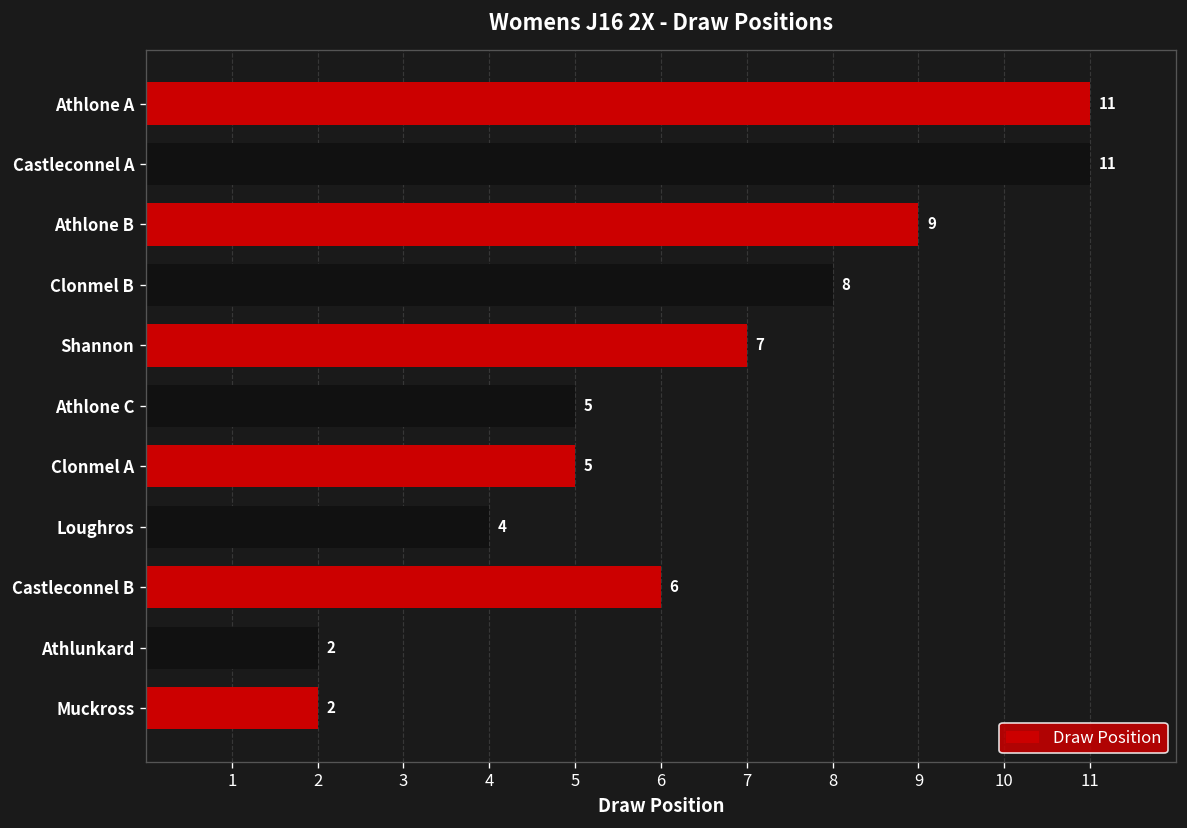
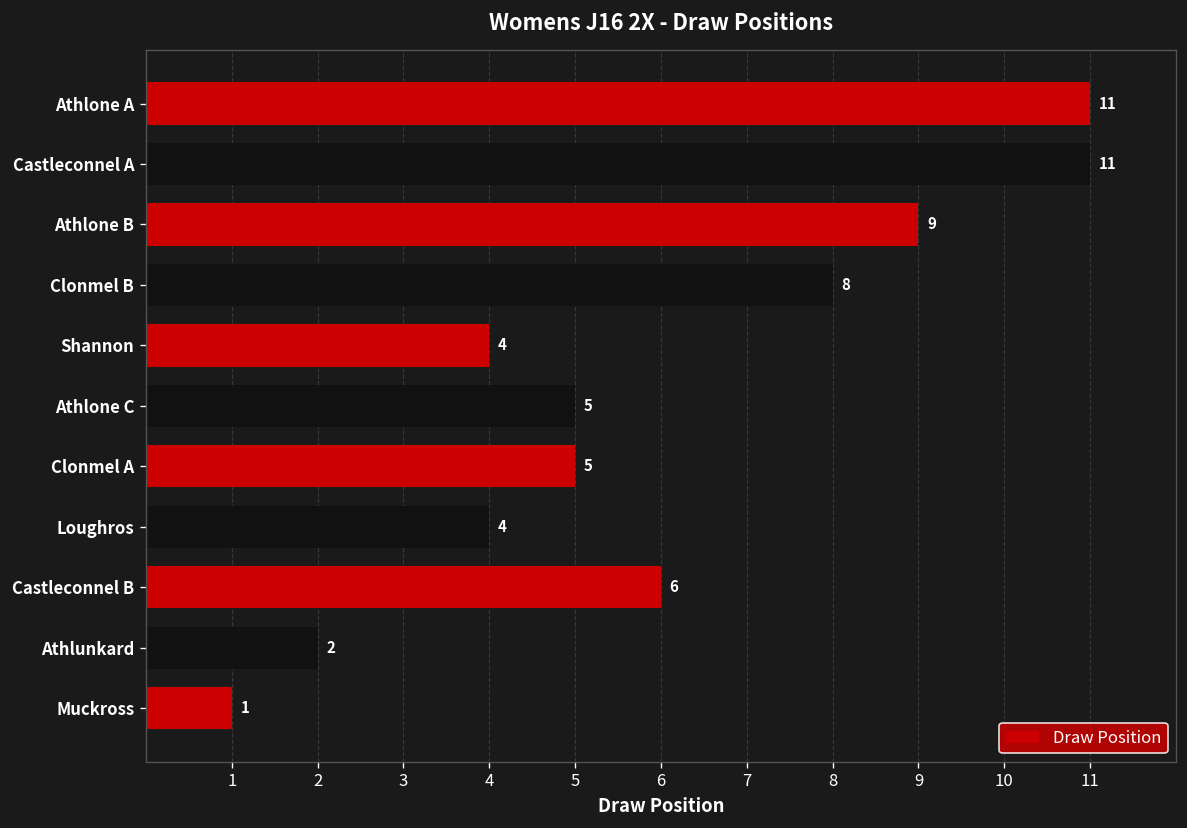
Shannon: 7 -> 4
Muckross: 2 -> 1
